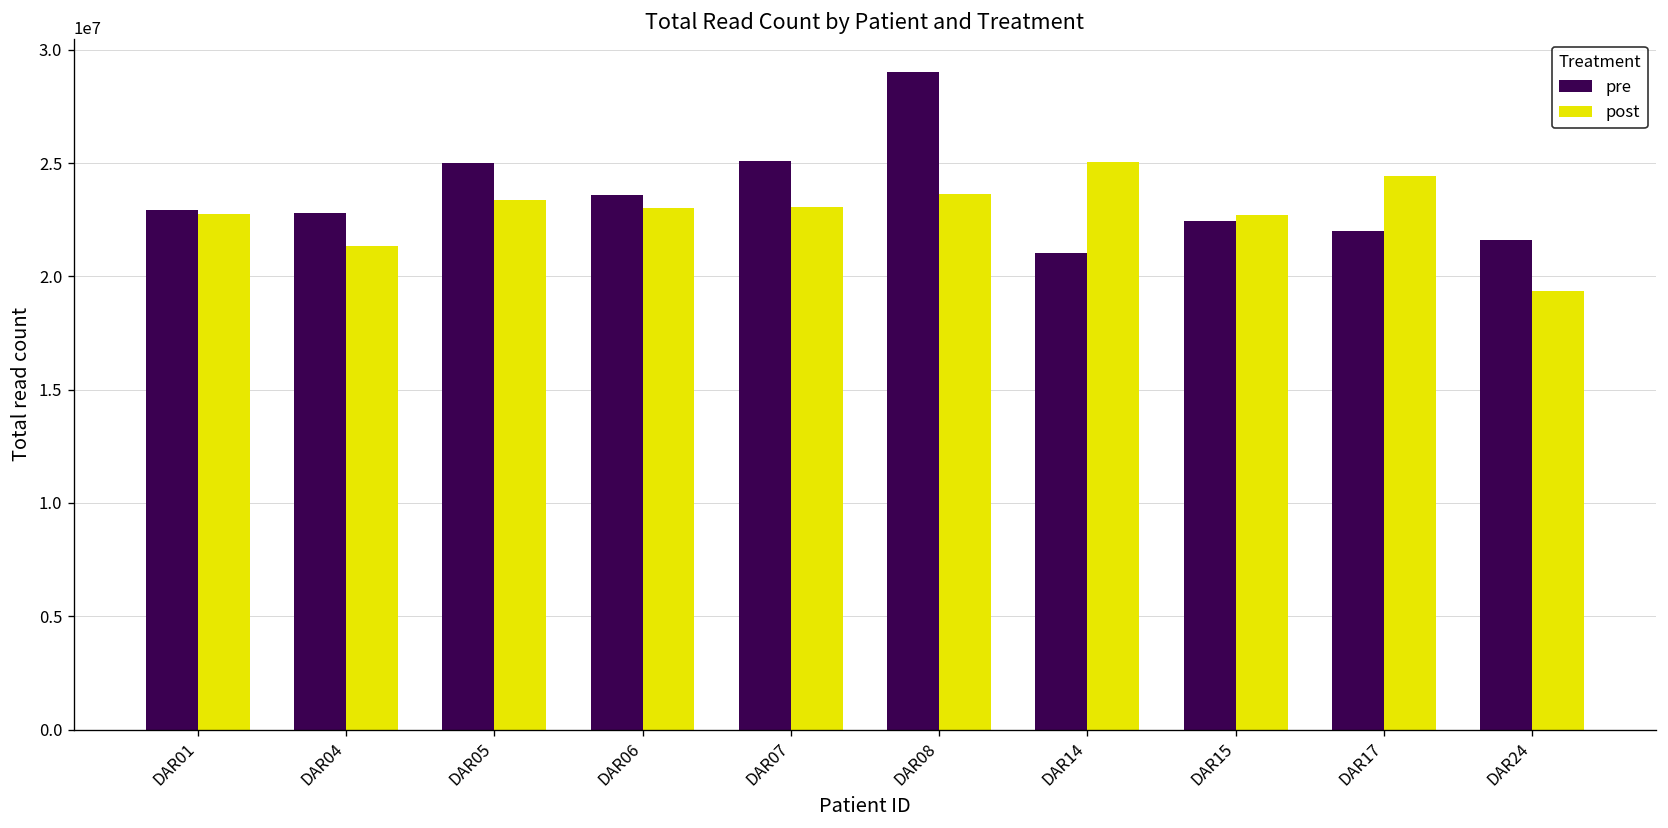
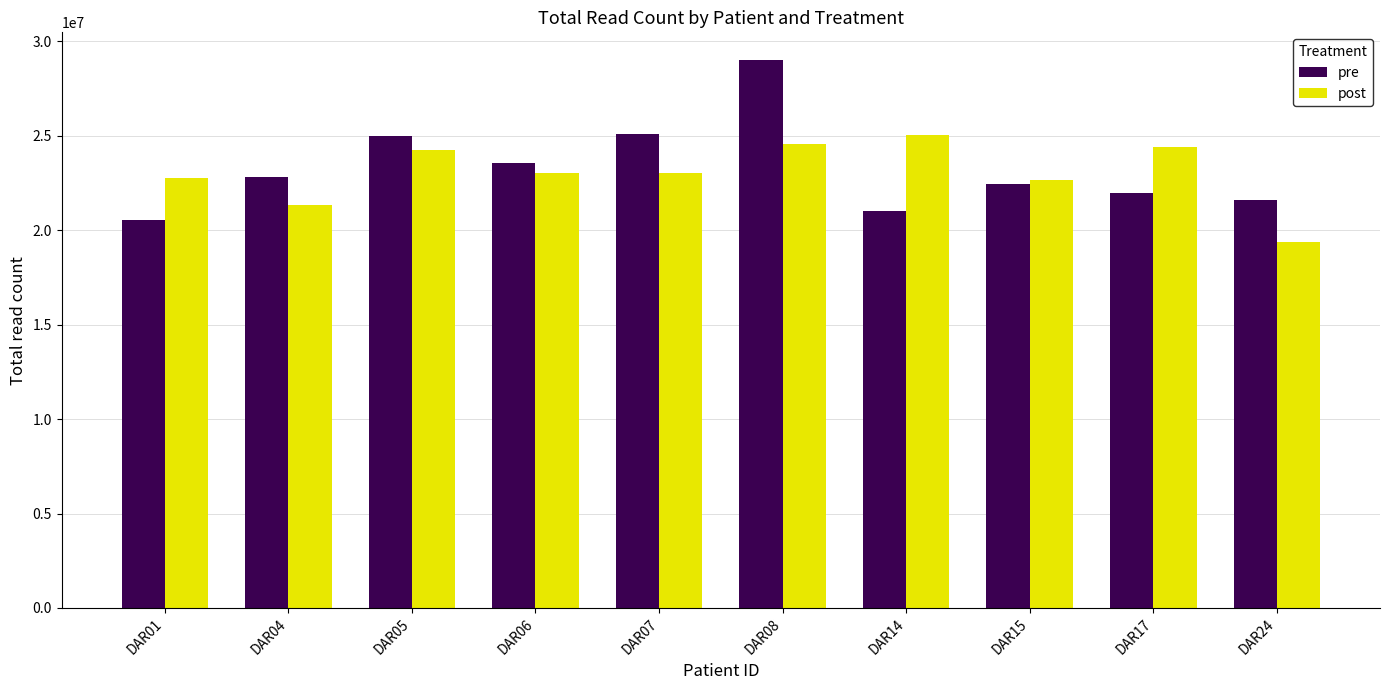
pre, DAR01: 22900000 -> 20500000
post, DAR05: 23400000 -> 24200000
post, DAR08: 23600000 -> 24600000
